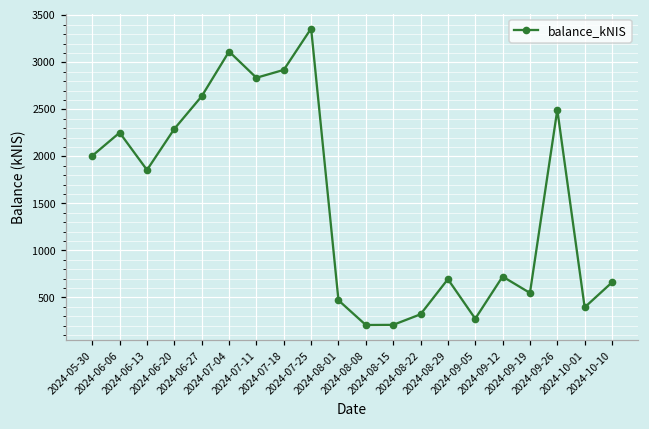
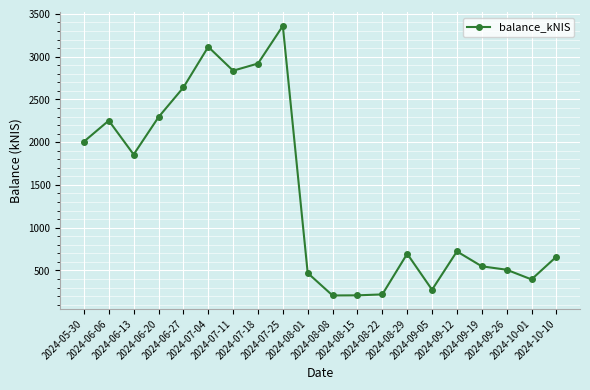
2024-08-22: 300 -> 200
2024-09-26: 2500 -> 500
